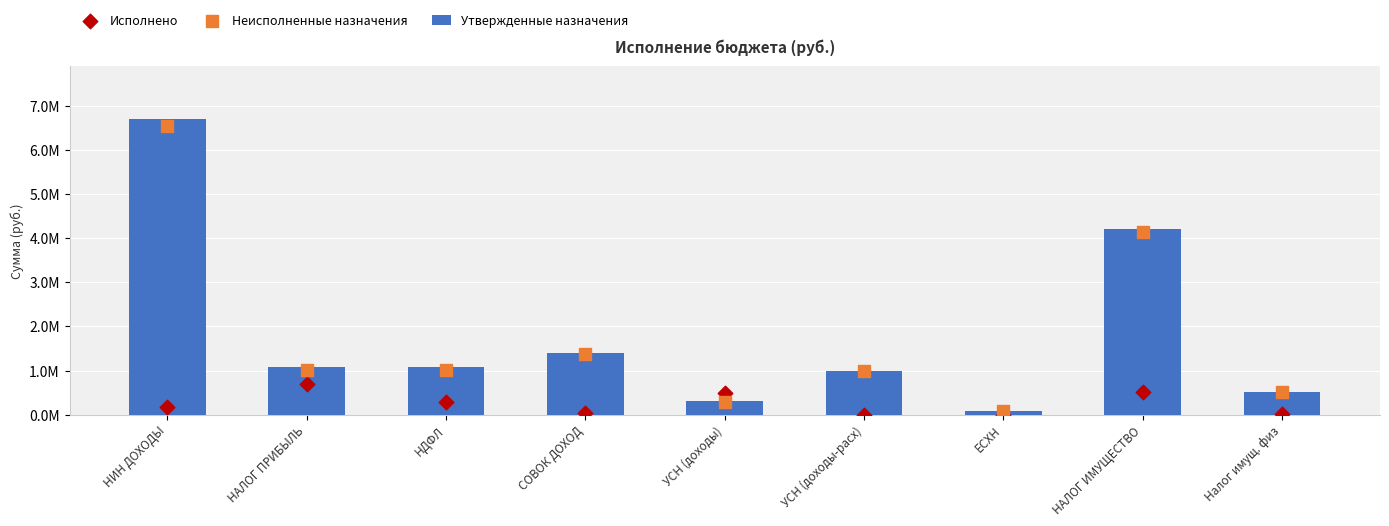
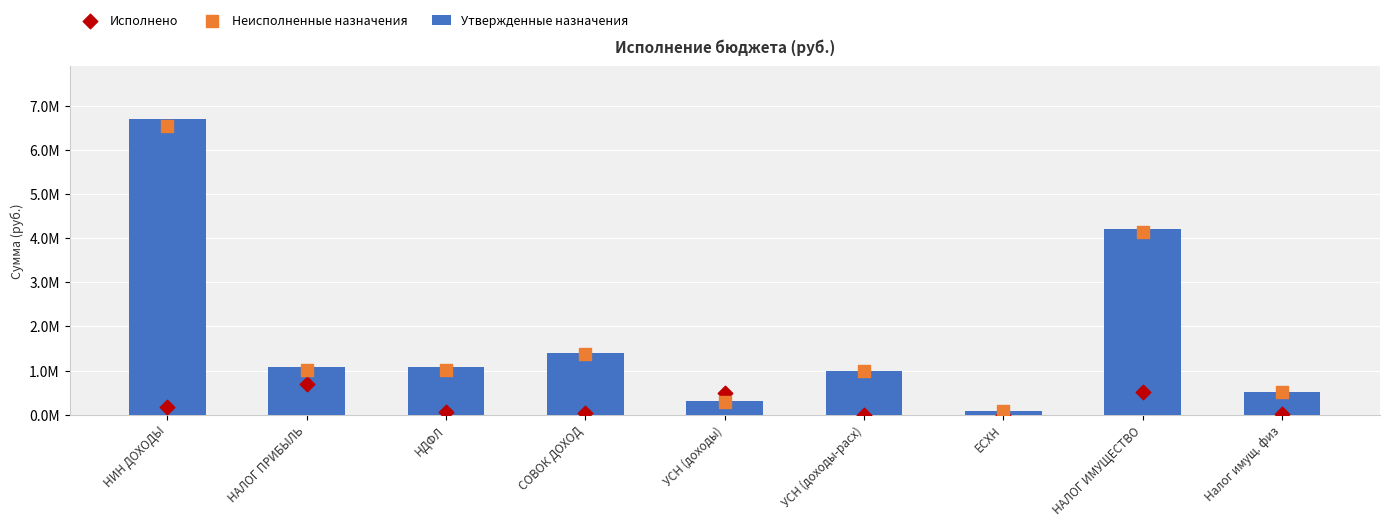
Исполнено, НДФЛ: 300000 -> 100000
